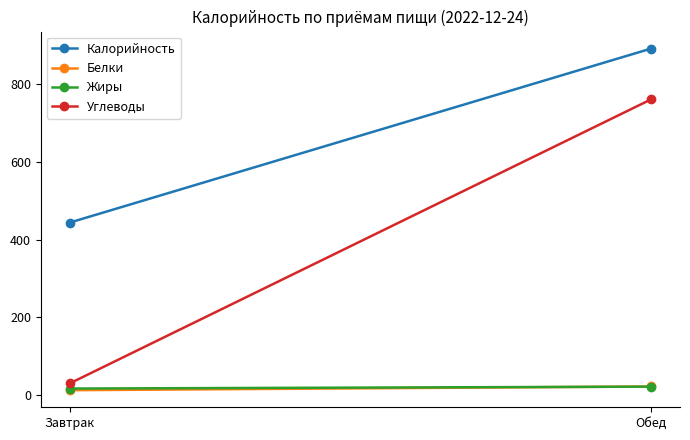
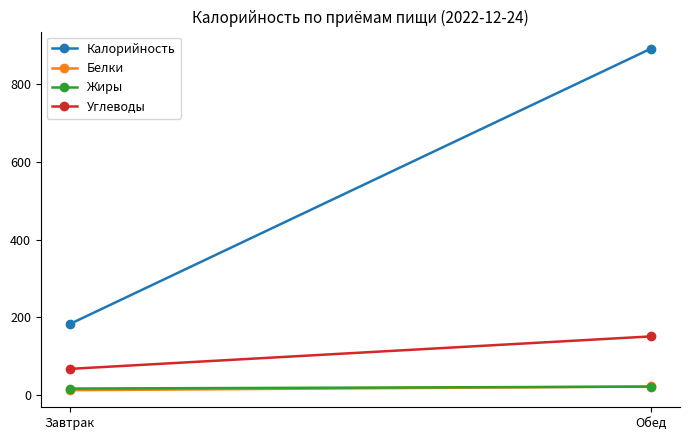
Калорийность, Завтрак: 440 -> 180
Углеводы, Завтрак: 30 -> 70
Углеводы, Обед: 760 -> 150
